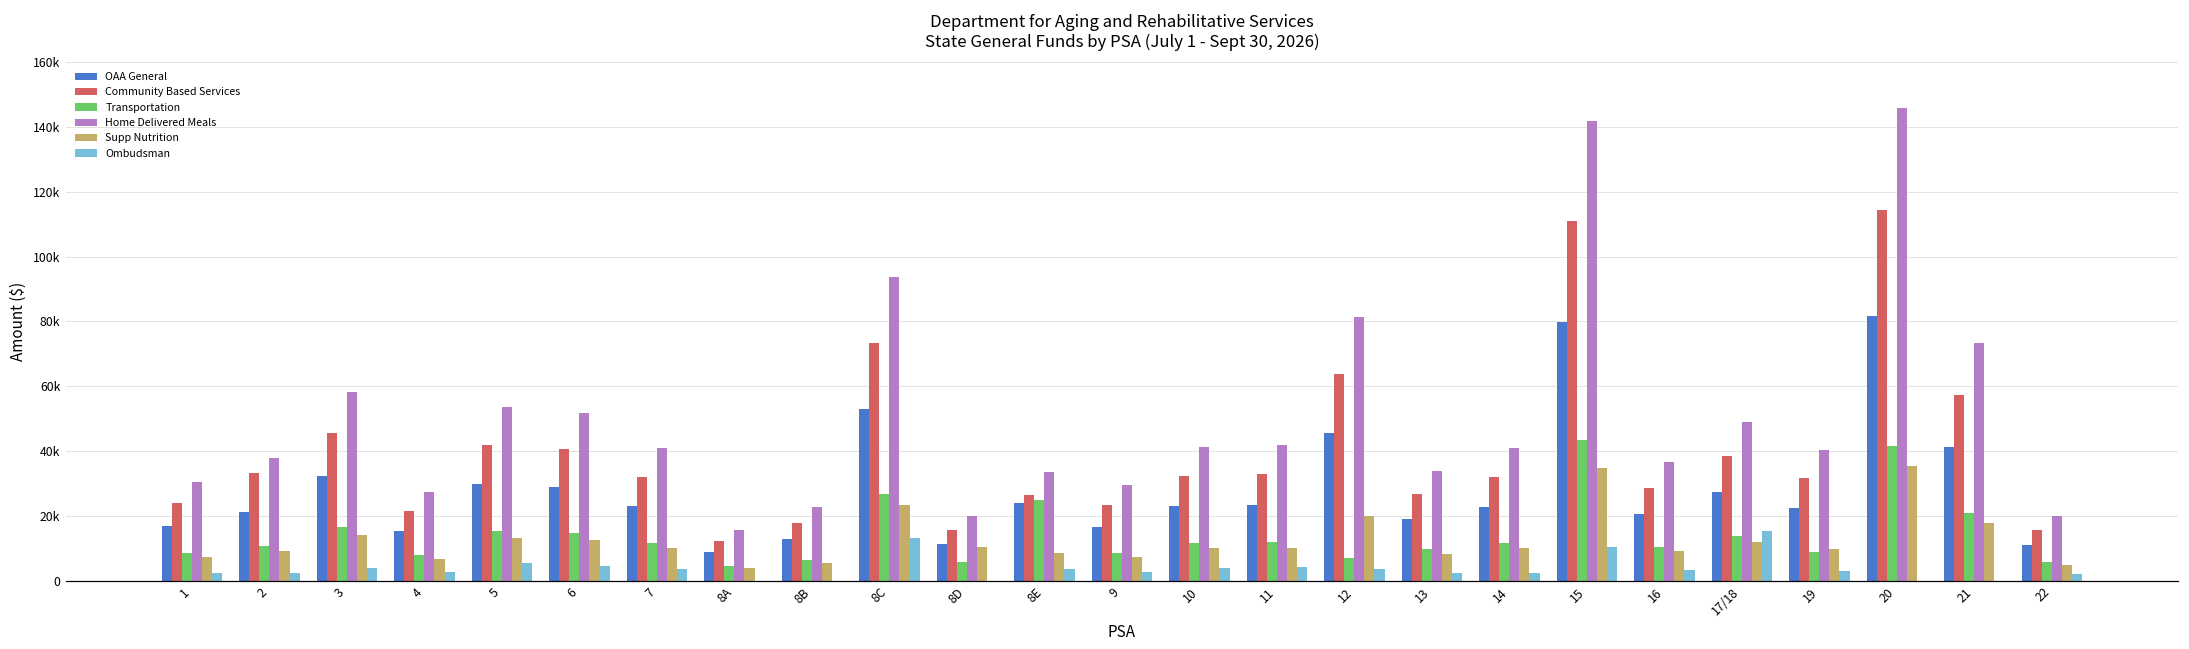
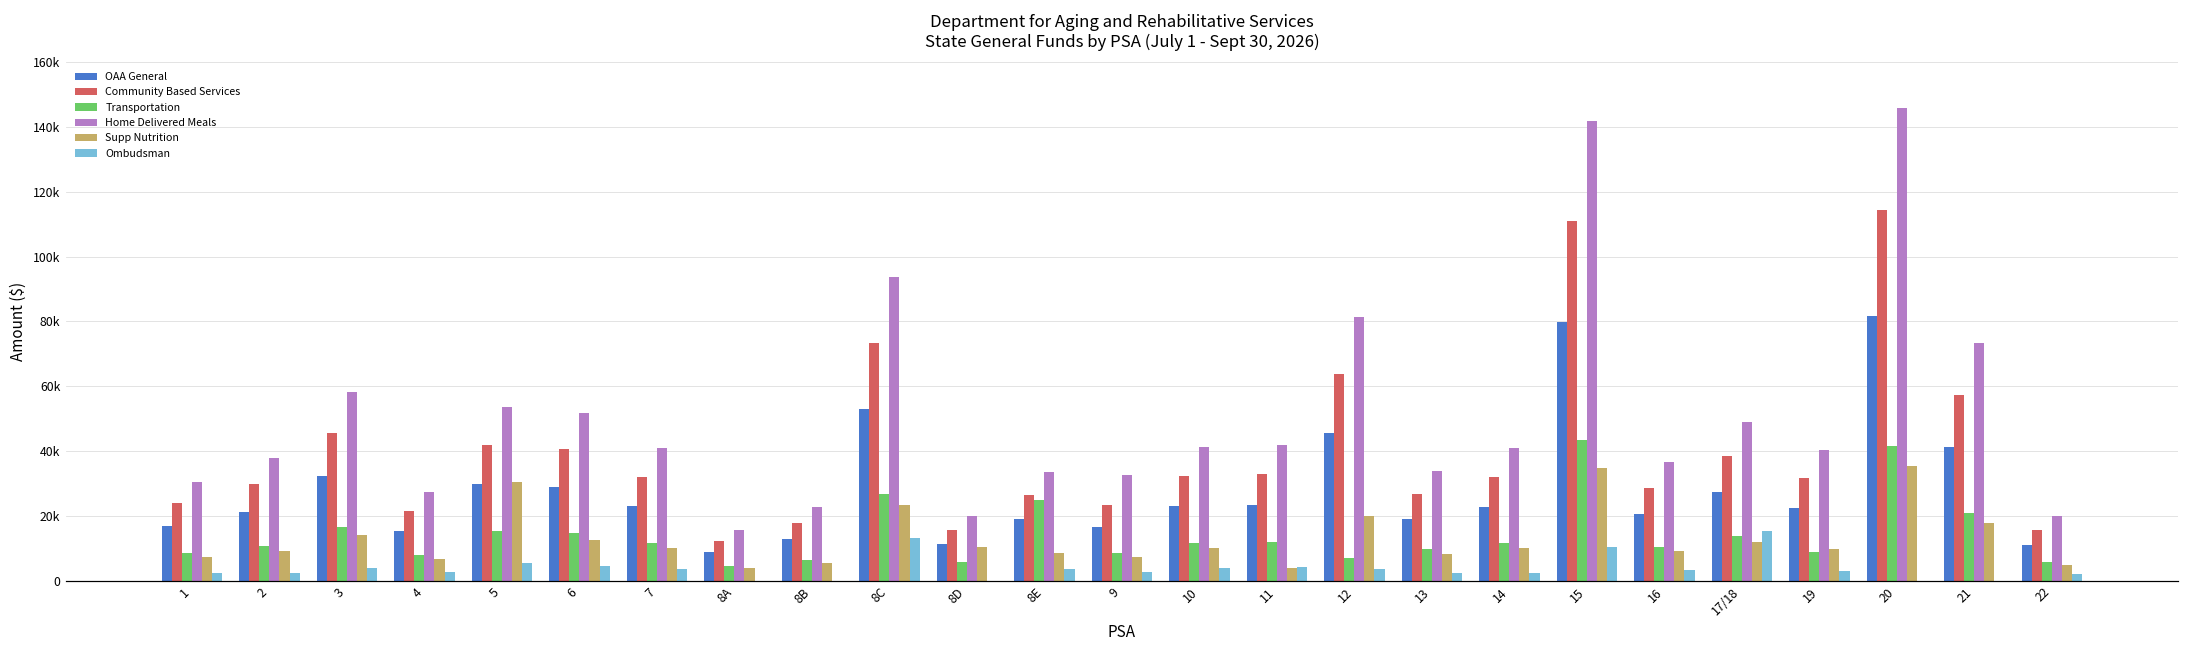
Community Based Services, 2: 33000 -> 30000
Supp Nutrition, 5: 13000 -> 30000
OAA General, 8E: 24000 -> 19000
Home Delivered Meals, 9: 30000 -> 33000
Supp Nutrition, 11: 10000 -> 4000
